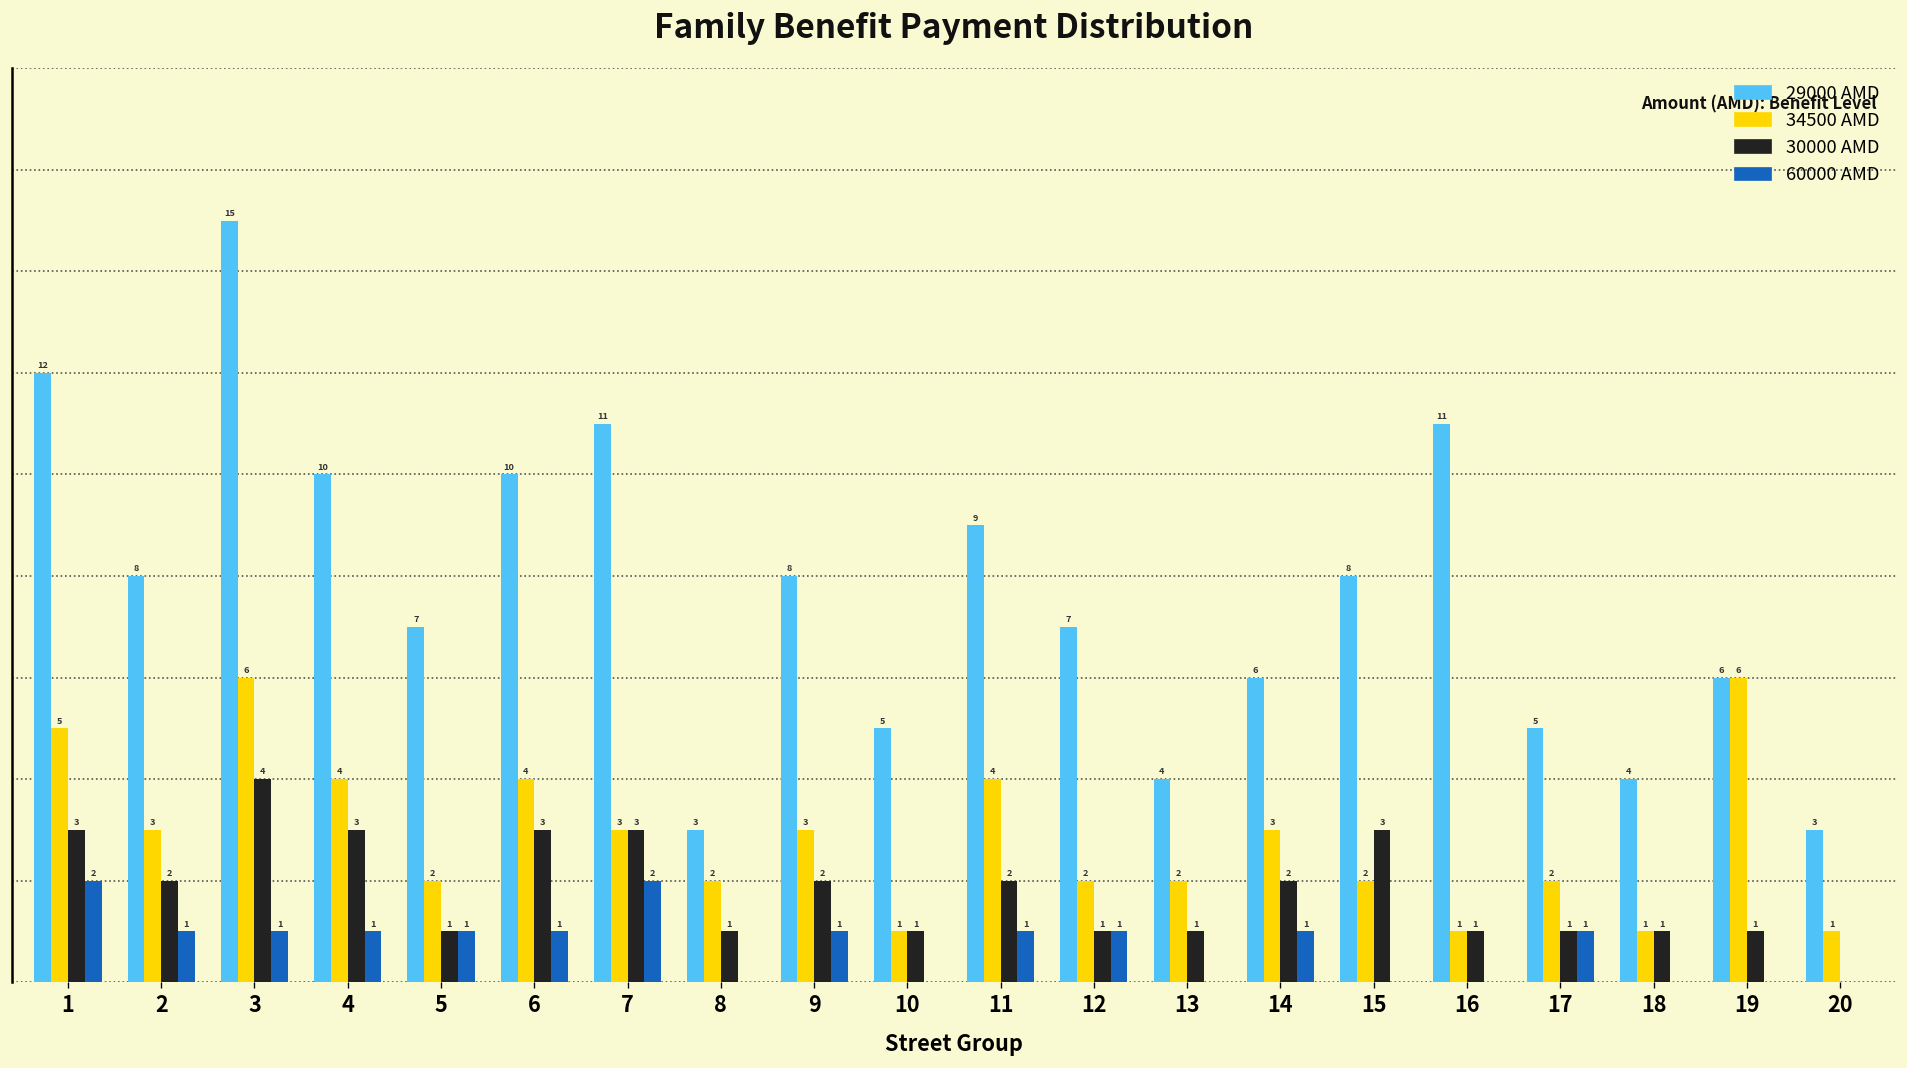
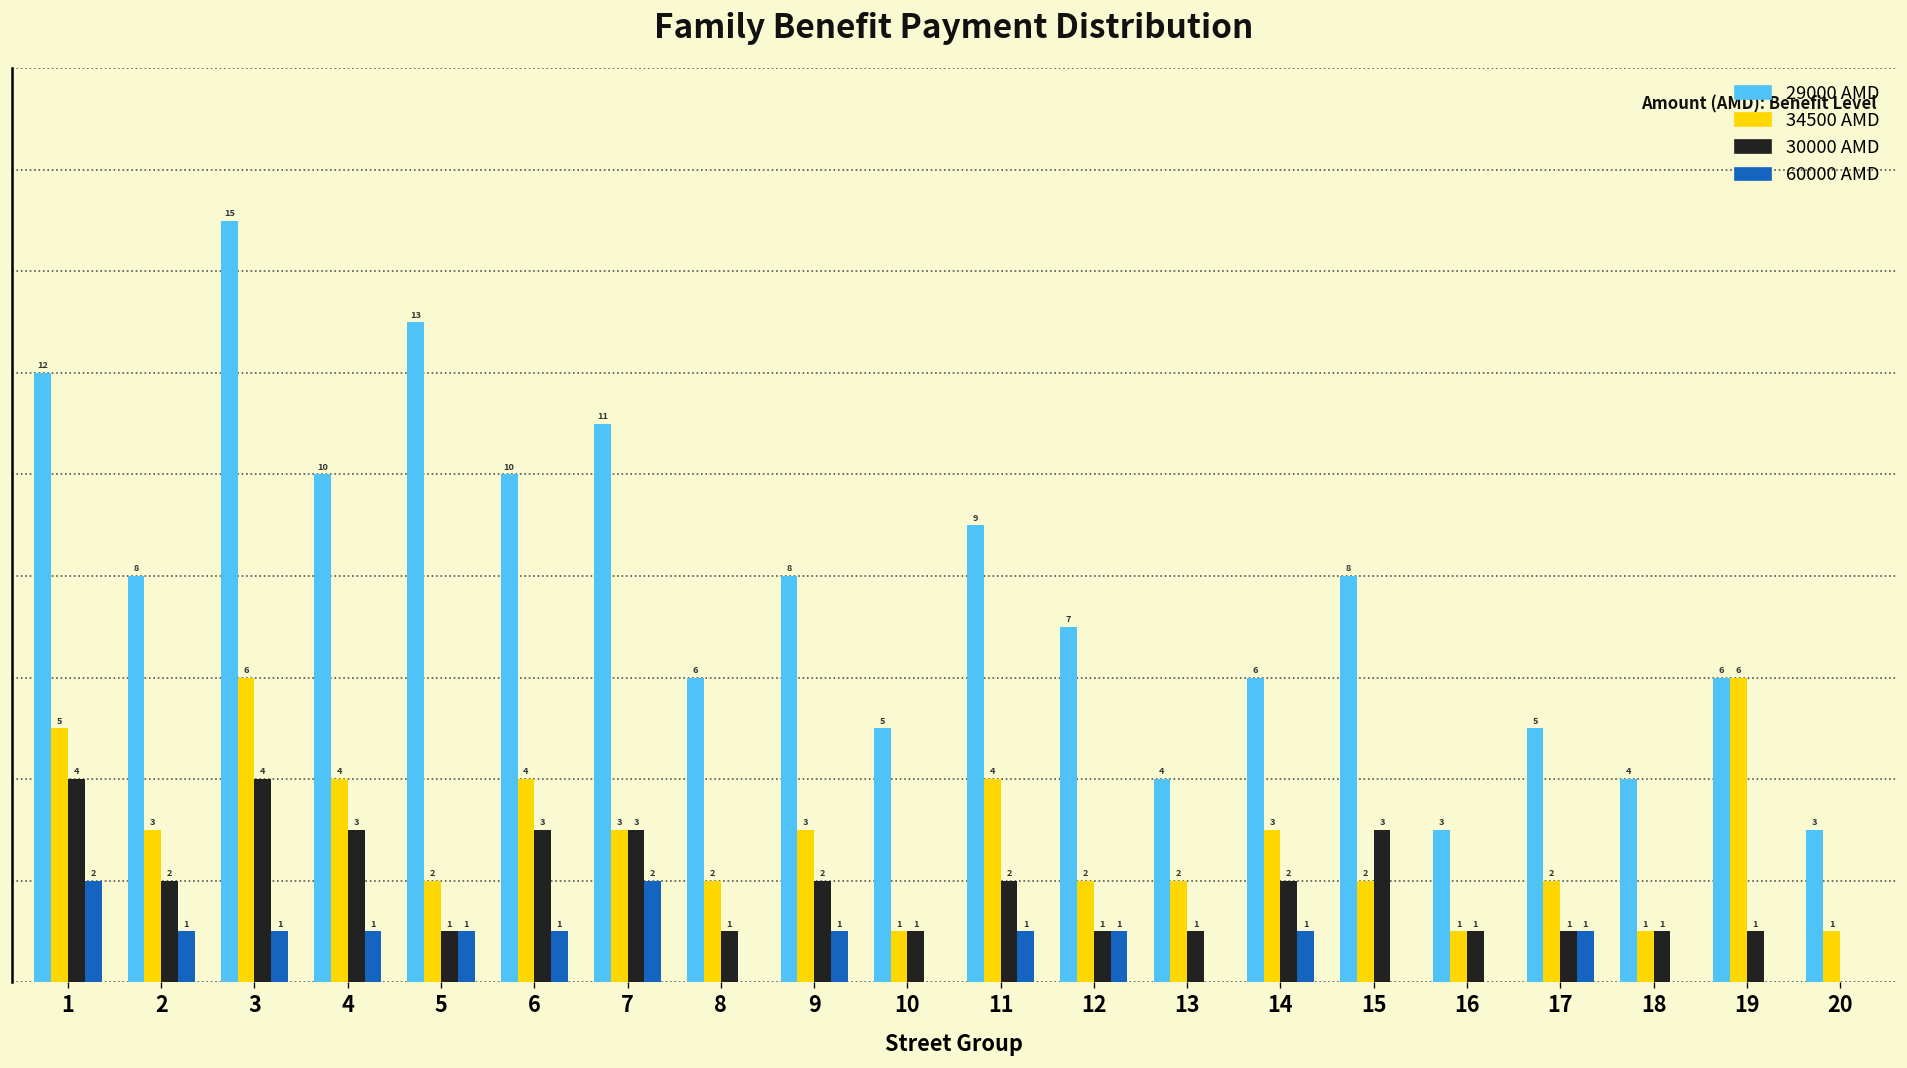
30000 AMD, 1: 3 -> 4
29000 AMD, 5: 7 -> 13
29000 AMD, 8: 3 -> 6
29000 AMD, 16: 11 -> 3
